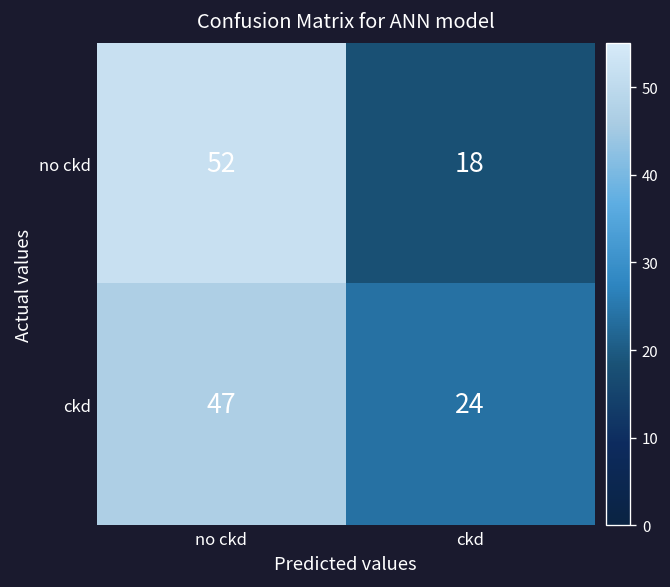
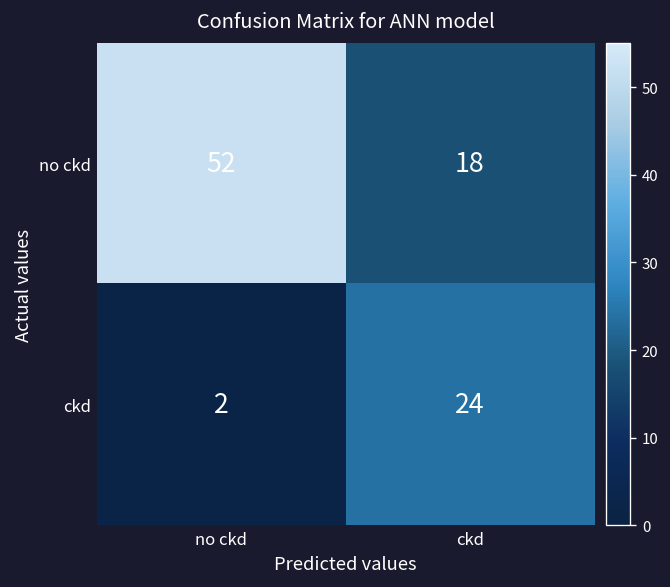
ckd, no ckd: 47 -> 2
